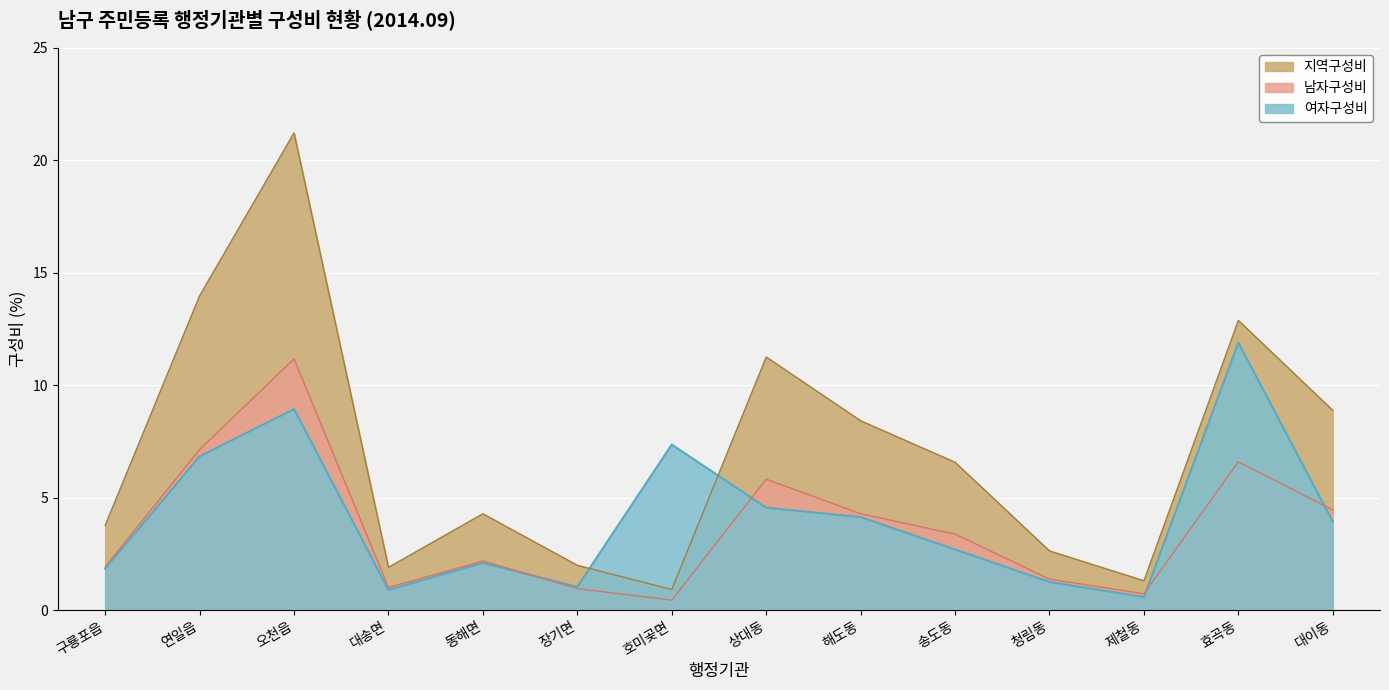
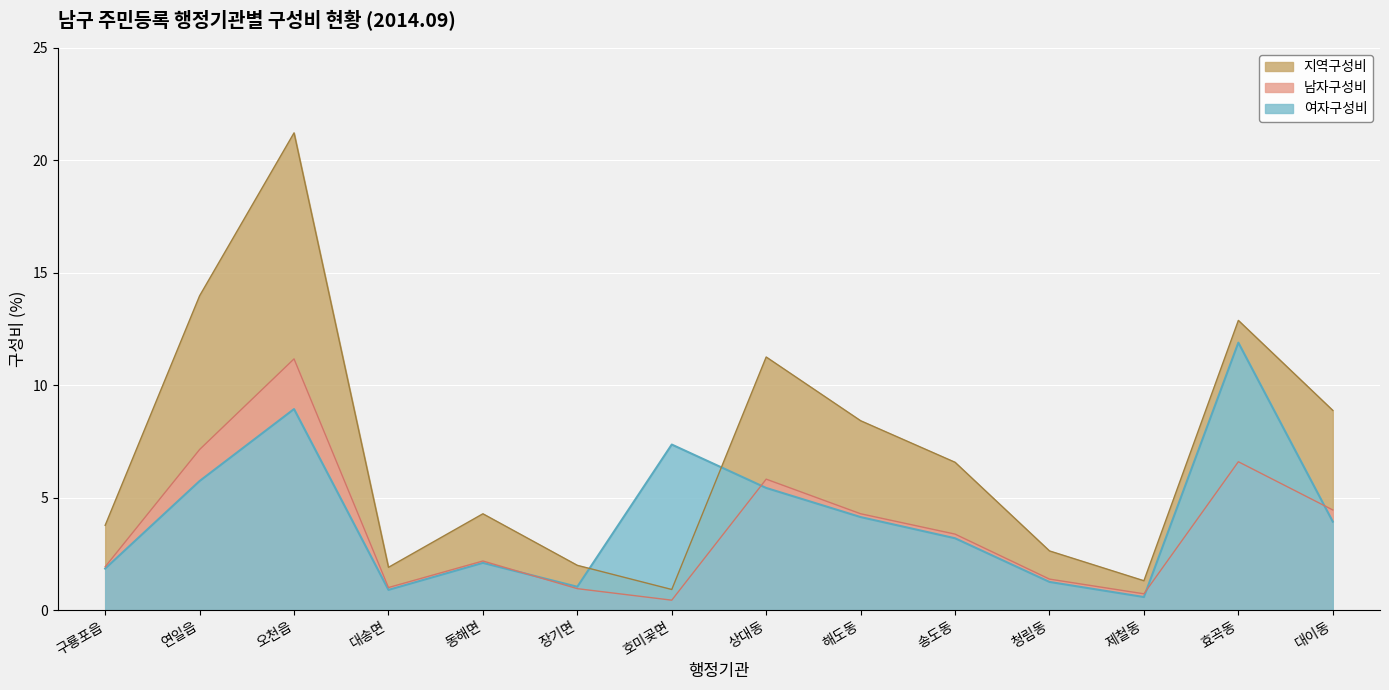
여자구성비, 연일읍: 6.8 -> 5.7
여자구성비, 상대동: 4.6 -> 5.4
여자구성비, 송도동: 2.7 -> 3.2
